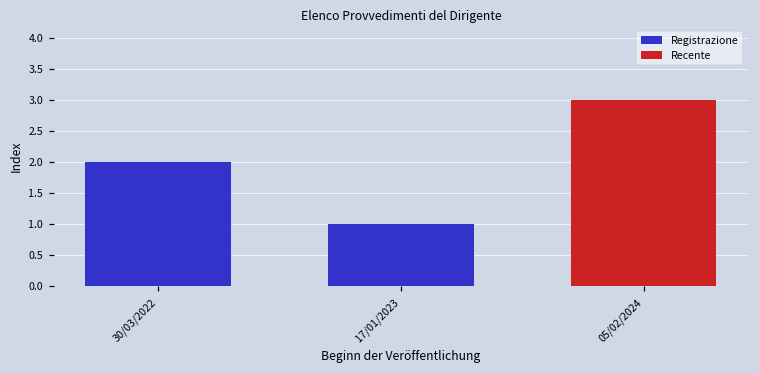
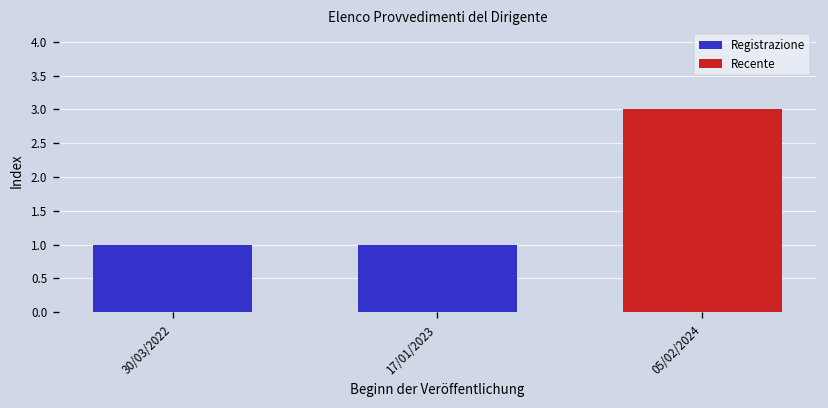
30/03/2022: 2 -> 1
